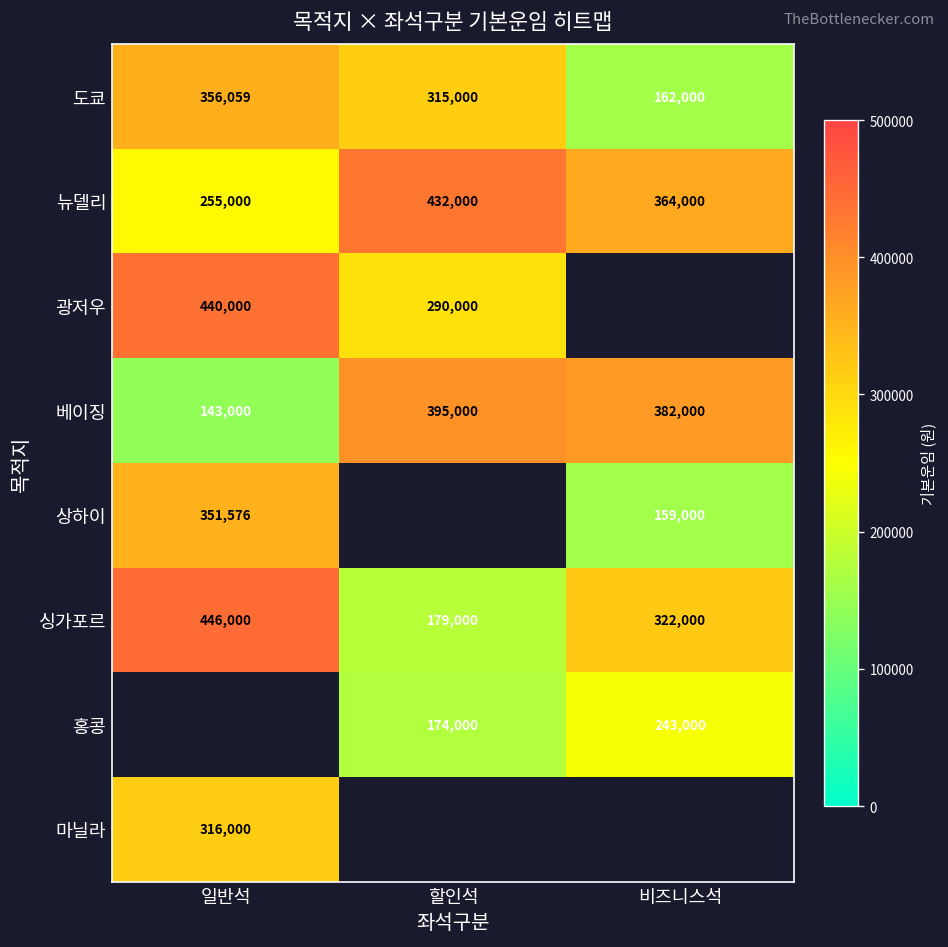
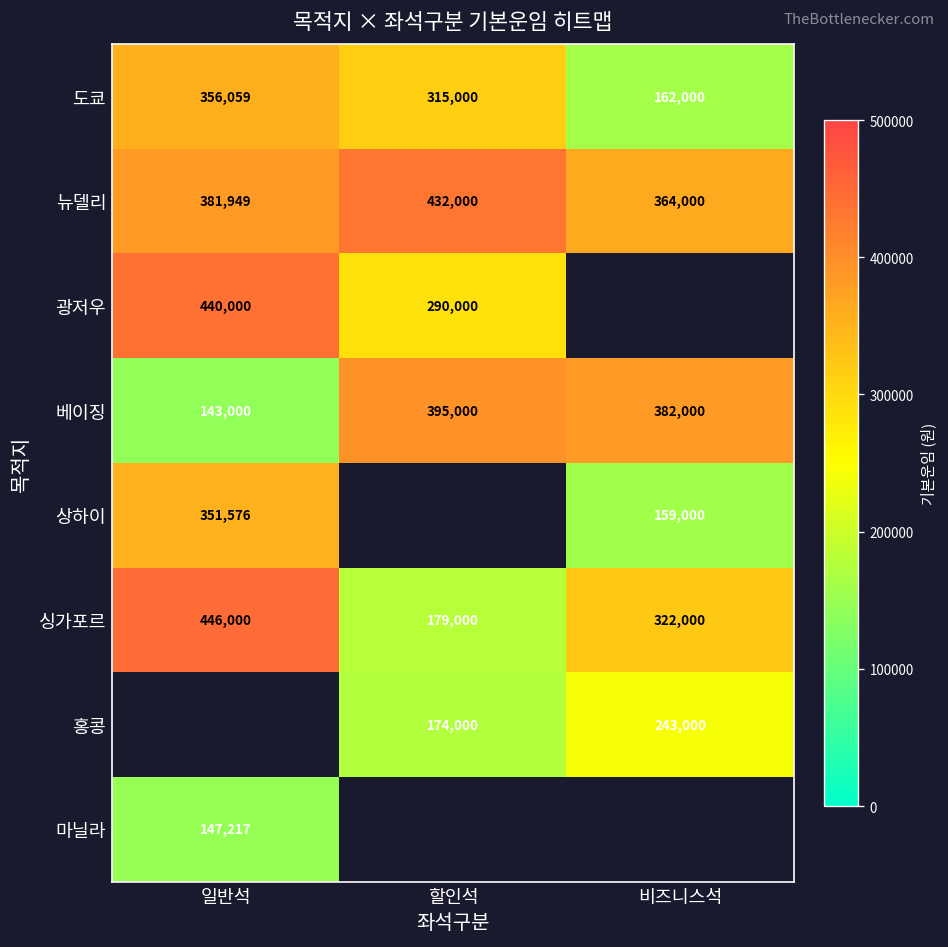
뉴델리, 일반석: 255,000 -> 381,949
마닐라, 일반석: 316,000 -> 147,217
